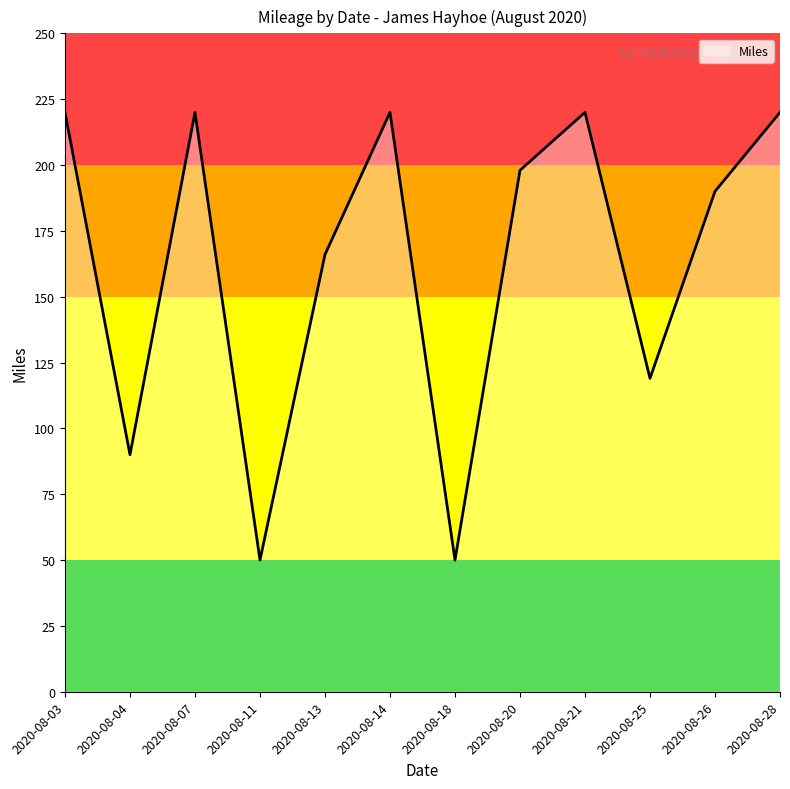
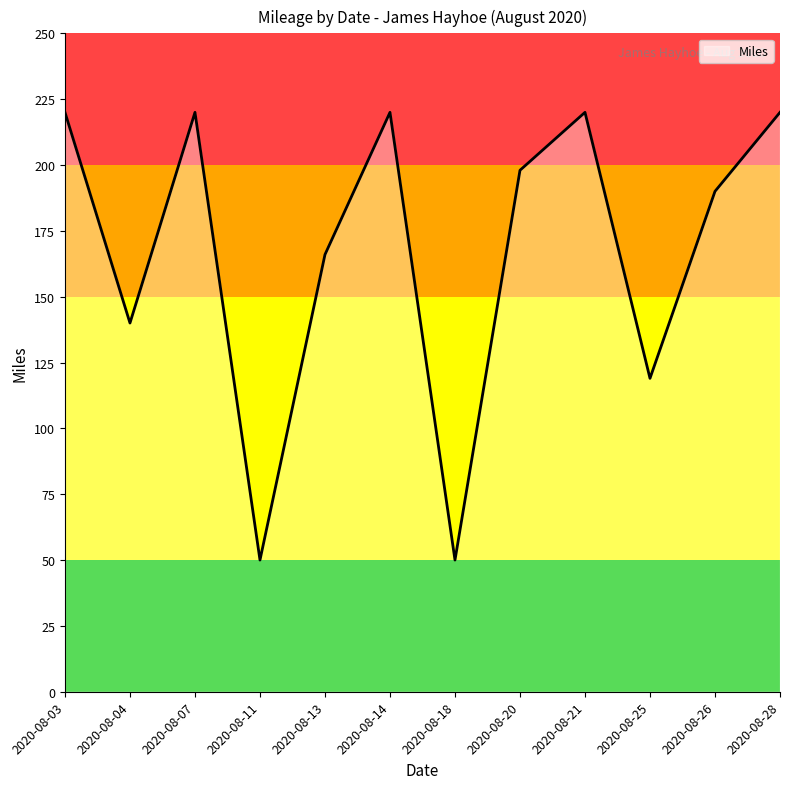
2020-08-04: 90 -> 140
